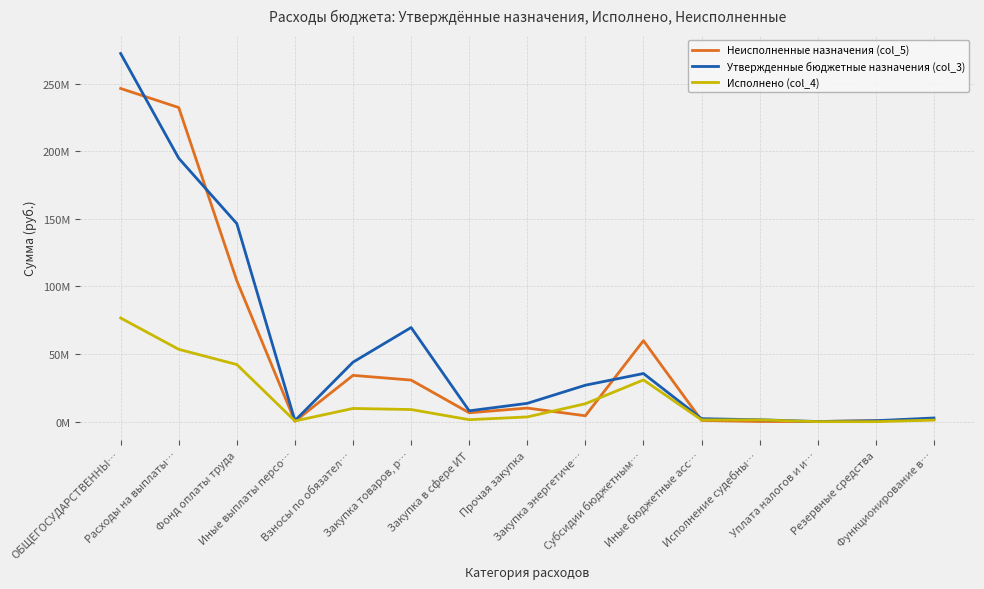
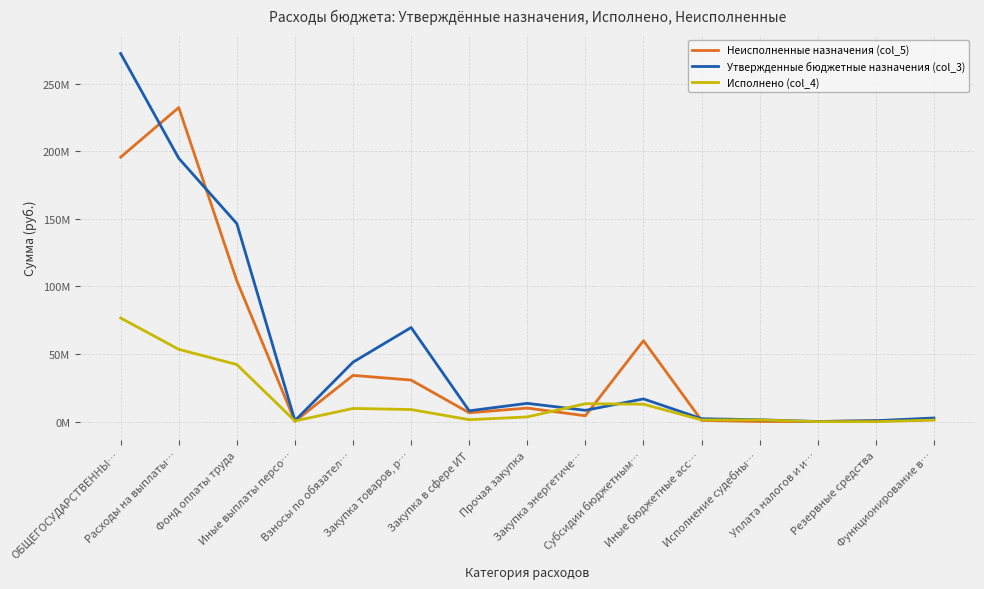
Неисполненные назначения (col_5), ОБЩЕГОСУДАРСТВЕННЫ…: 246000000 -> 196000000
Утвержденные бюджетные назначения (col_3), Закупка энергетиче…: 27000000 -> 8000000
Утвержденные бюджетные назначения (col_3), Субсидии бюджетным…: 36000000 -> 17000000
Исполнено (col_4), Субсидии бюджетным…: 31000000 -> 13000000
